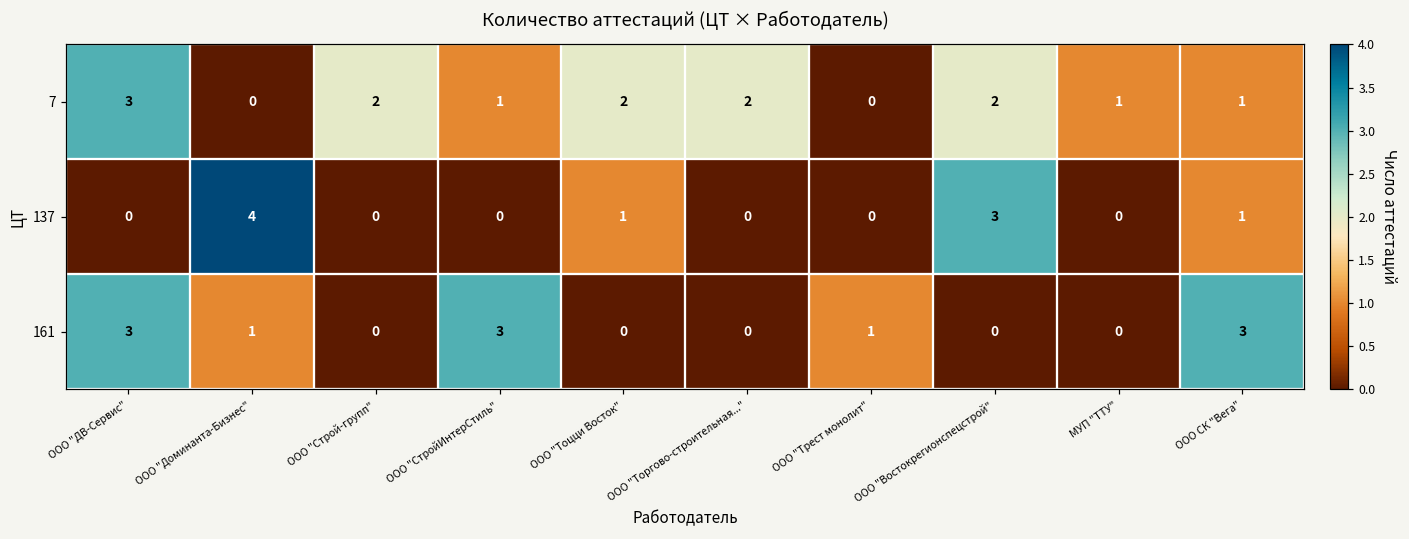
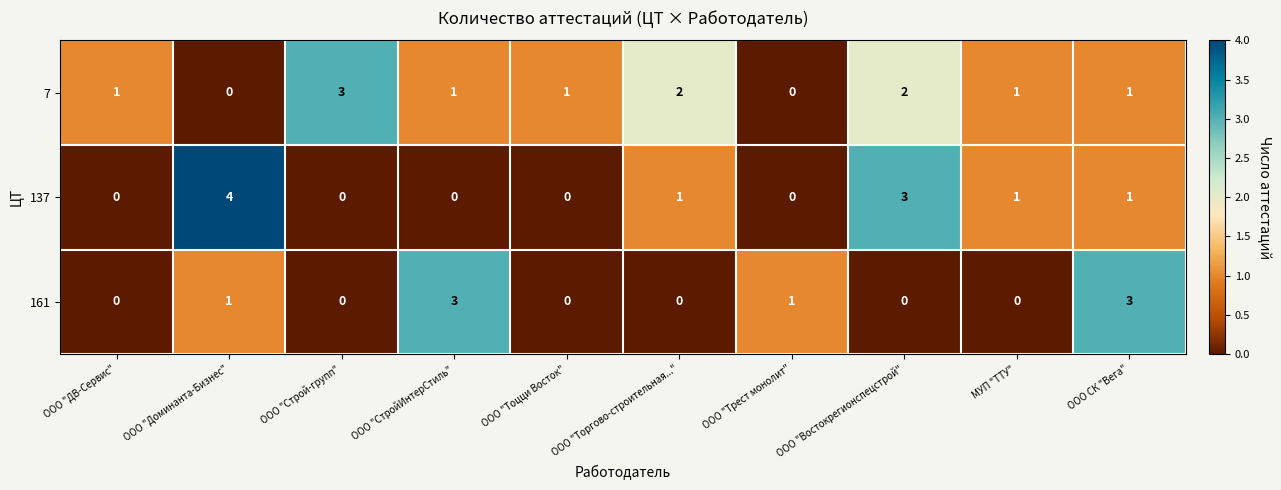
7, ООО "ДВ-Сервис": 3 -> 1
7, ООО "Строй-групп": 2 -> 3
7, ООО "Тоцци Восток": 2 -> 1
137, ООО "Тоцци Восток": 1 -> 0
137, ООО "Торгово-строительная...": 0 -> 1
137, МУП "ТТУ": 0 -> 1
161, ООО "ДВ-Сервис": 3 -> 0
